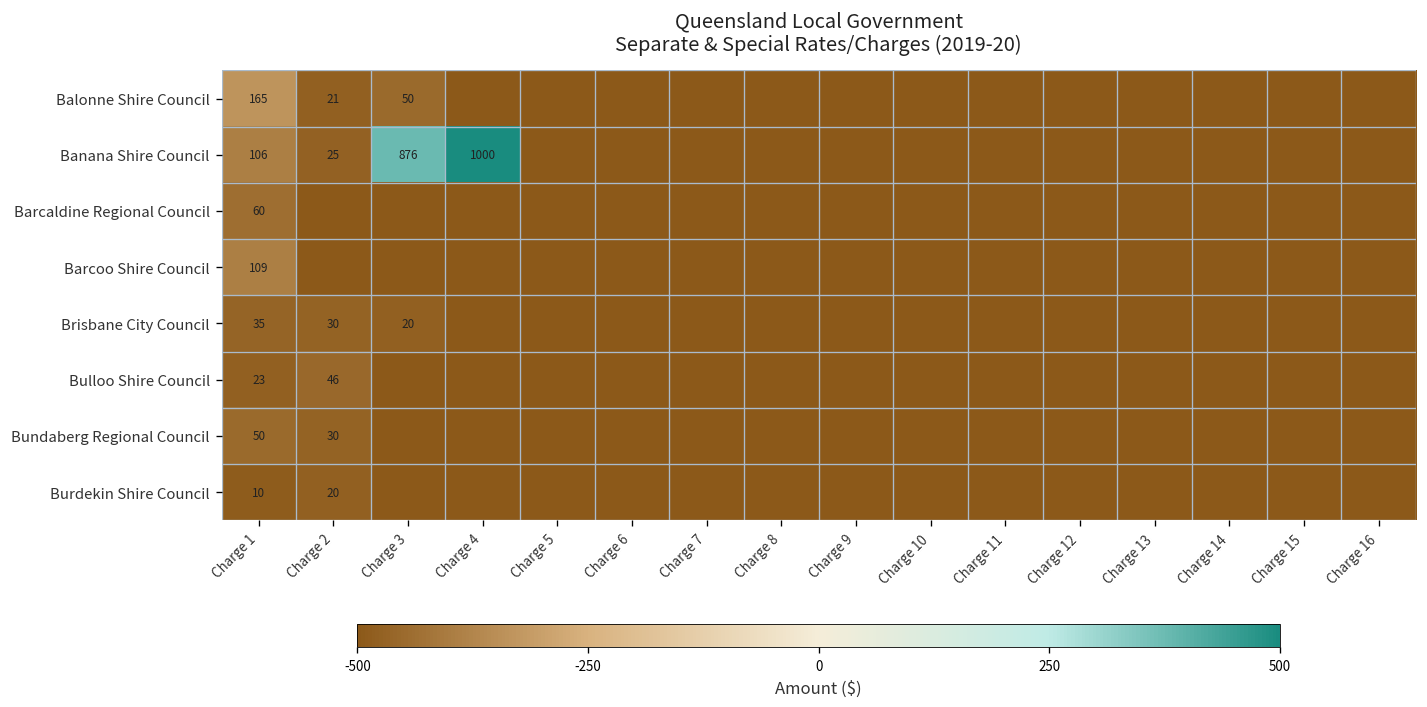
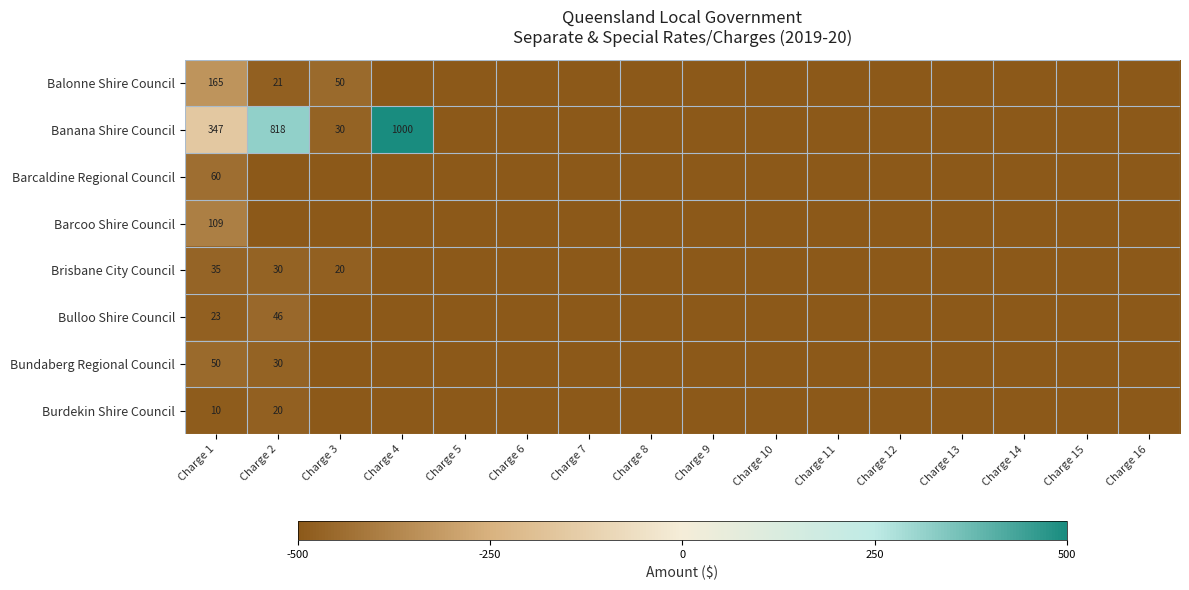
Banana Shire Council, Charge 1: 106 -> 347
Banana Shire Council, Charge 2: 25 -> 818
Banana Shire Council, Charge 3: 876 -> 30
